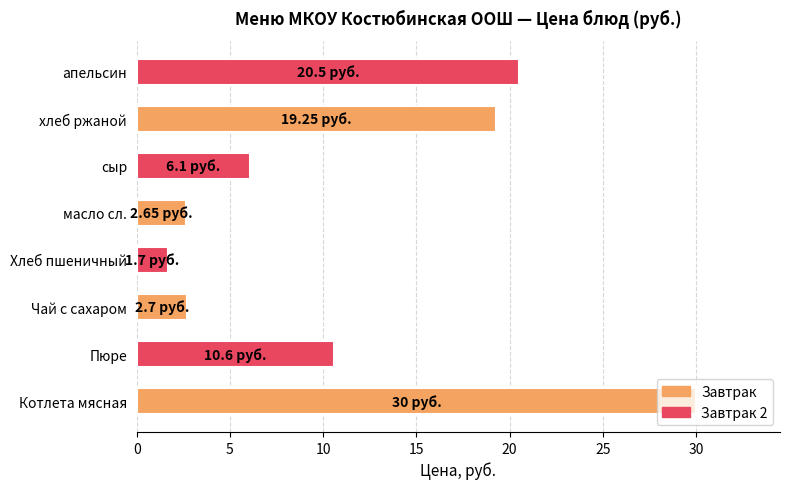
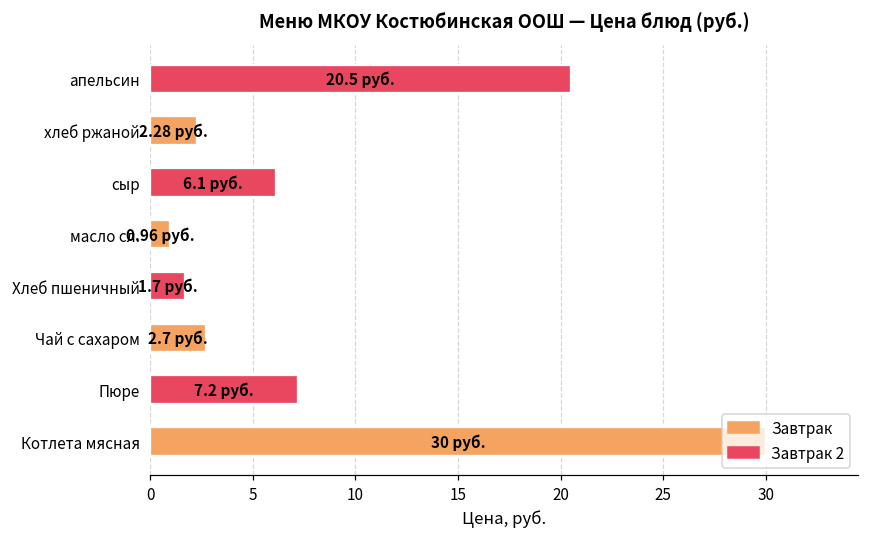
хлеб ржаной: 19.25 -> 2.28
масло сл.: 2.65 -> 0.96
Пюре: 10.6 -> 7.2
